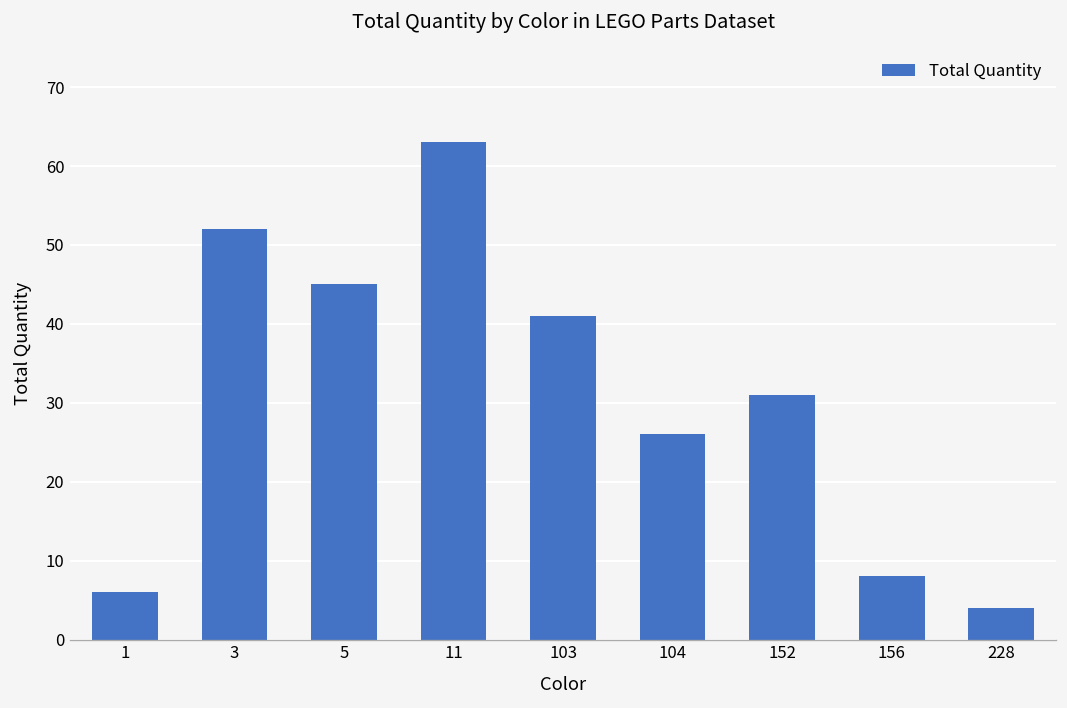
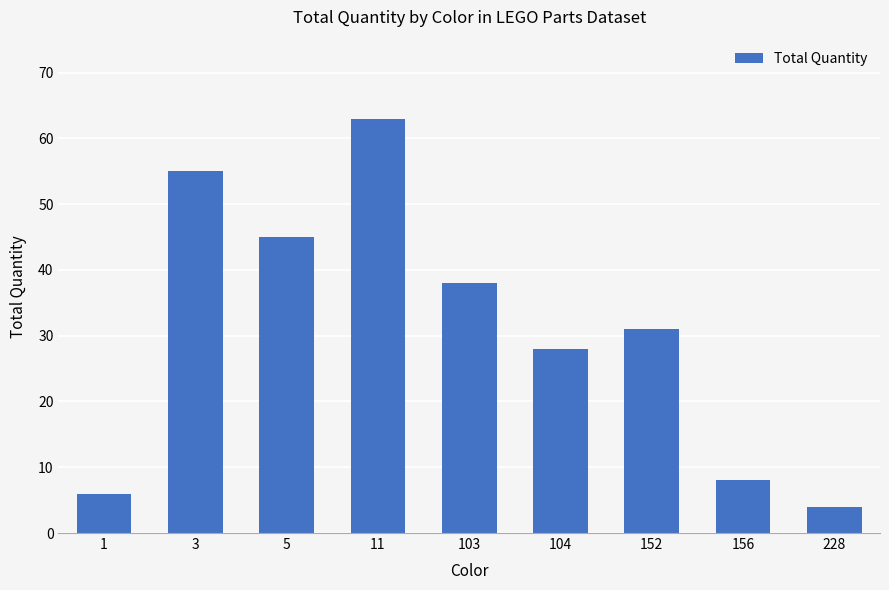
3: 52 -> 55
103: 41 -> 38
104: 26 -> 28
